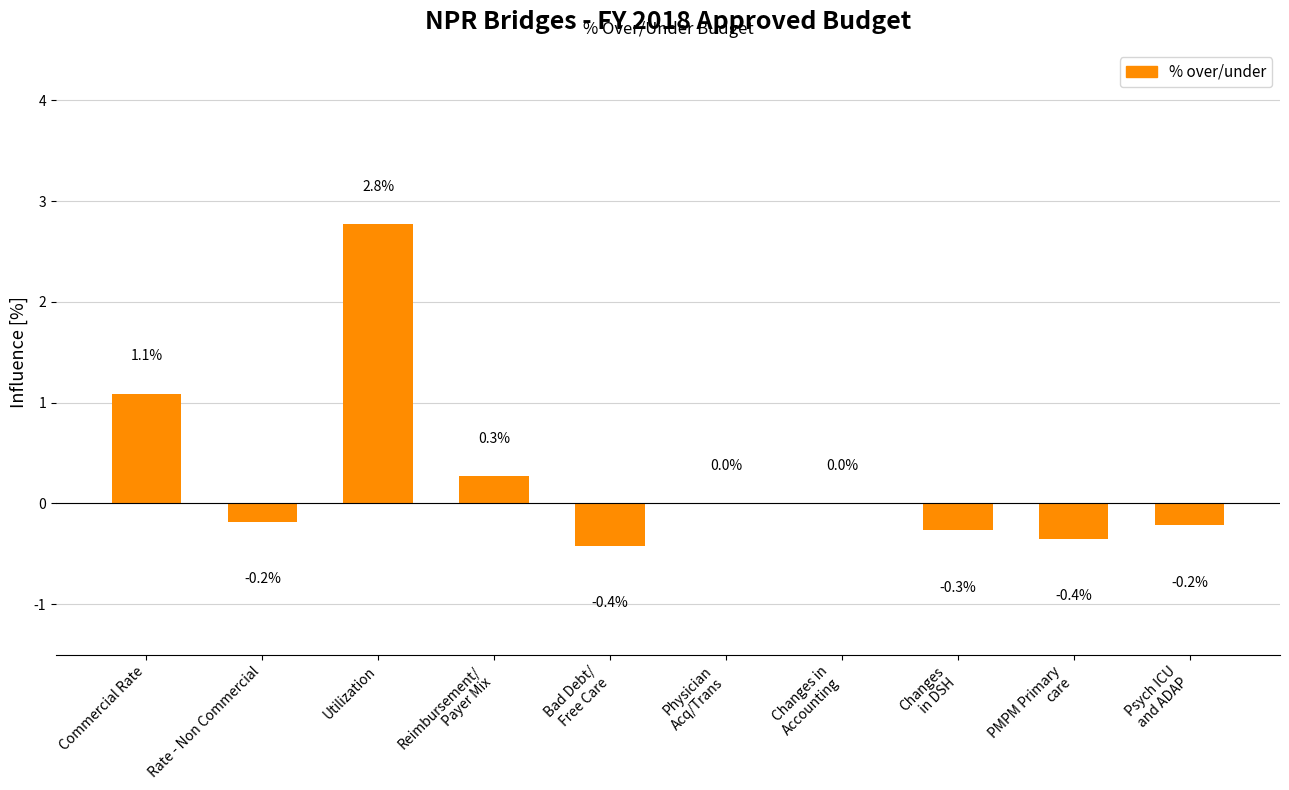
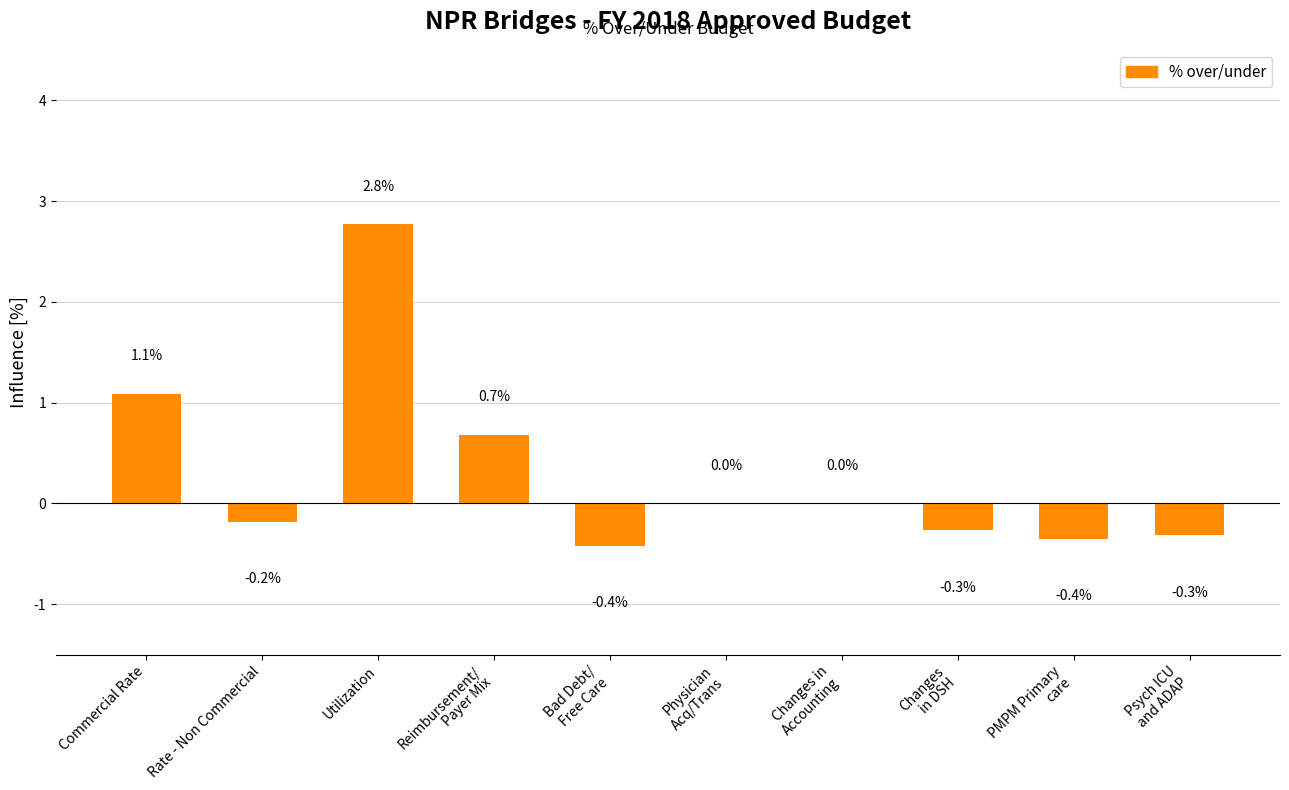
Reimbursement/ Payer Mix: 0.3% -> 0.7%
Psych ICU and ADAP: -0.2% -> -0.3%
